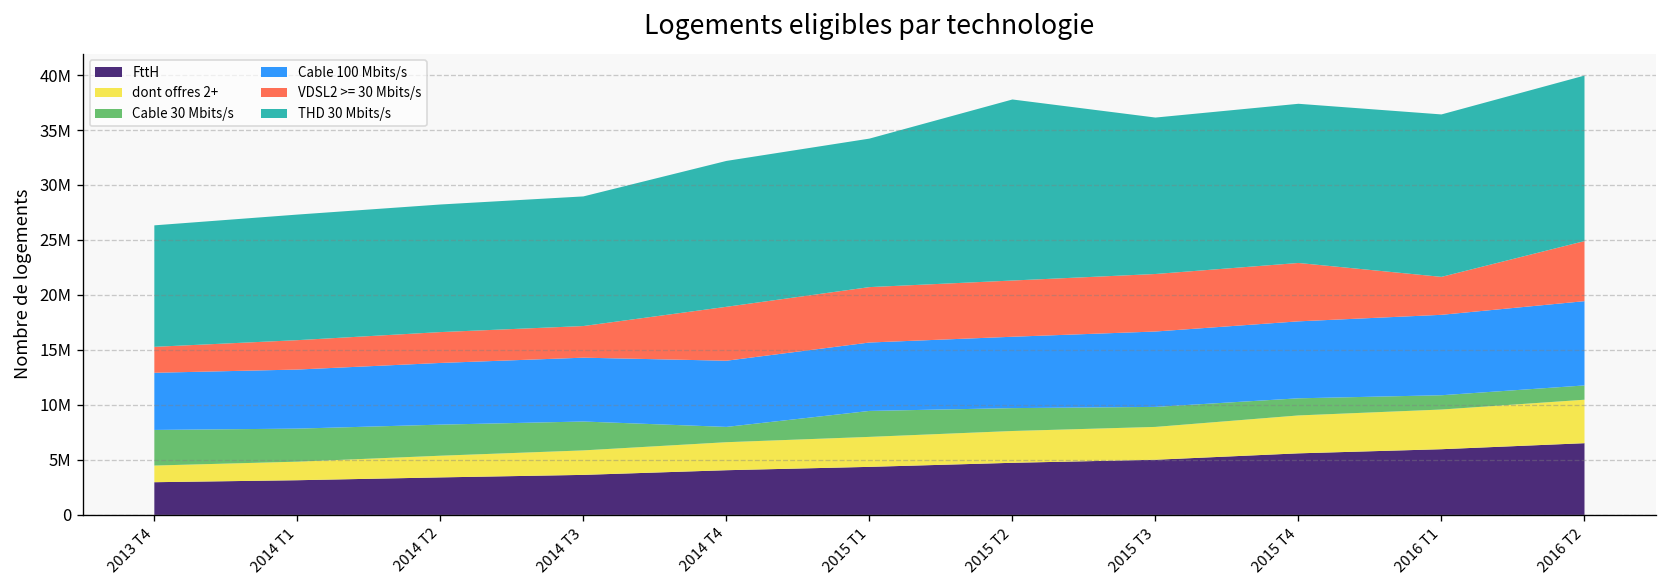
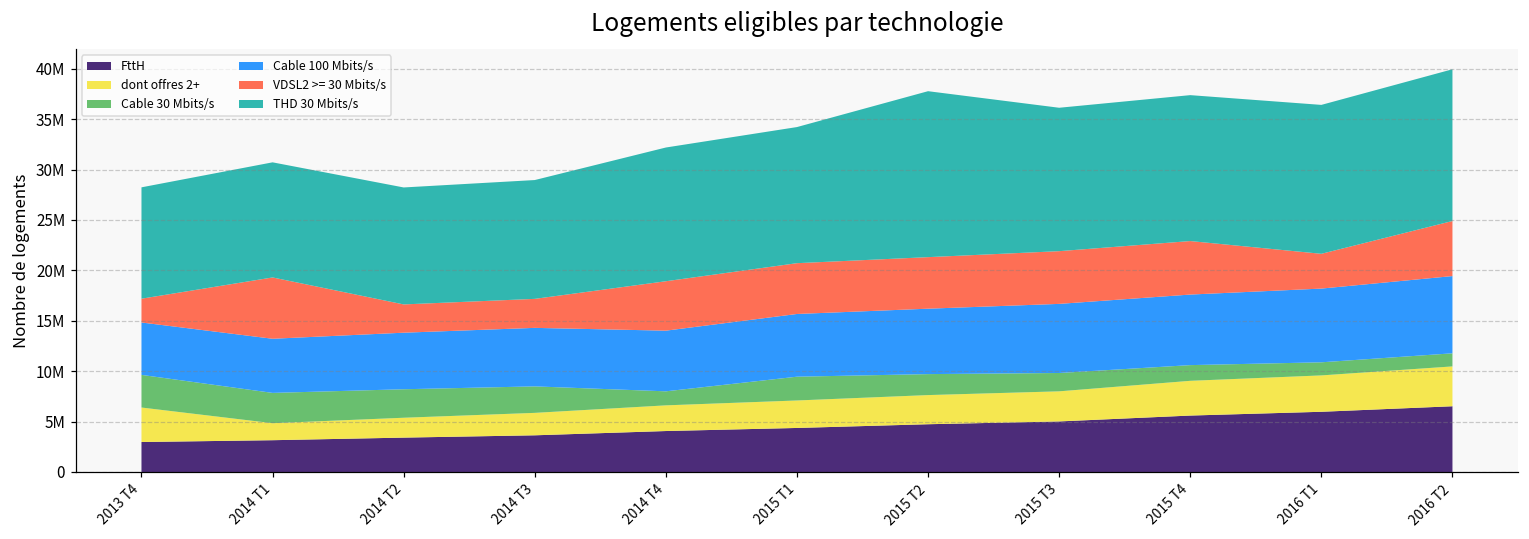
dont offres 2+, 2013 T4: 2000000 -> 3000000
VDSL2 >= 30 Mbits/s, 2014 T1: 3000000 -> 6000000
